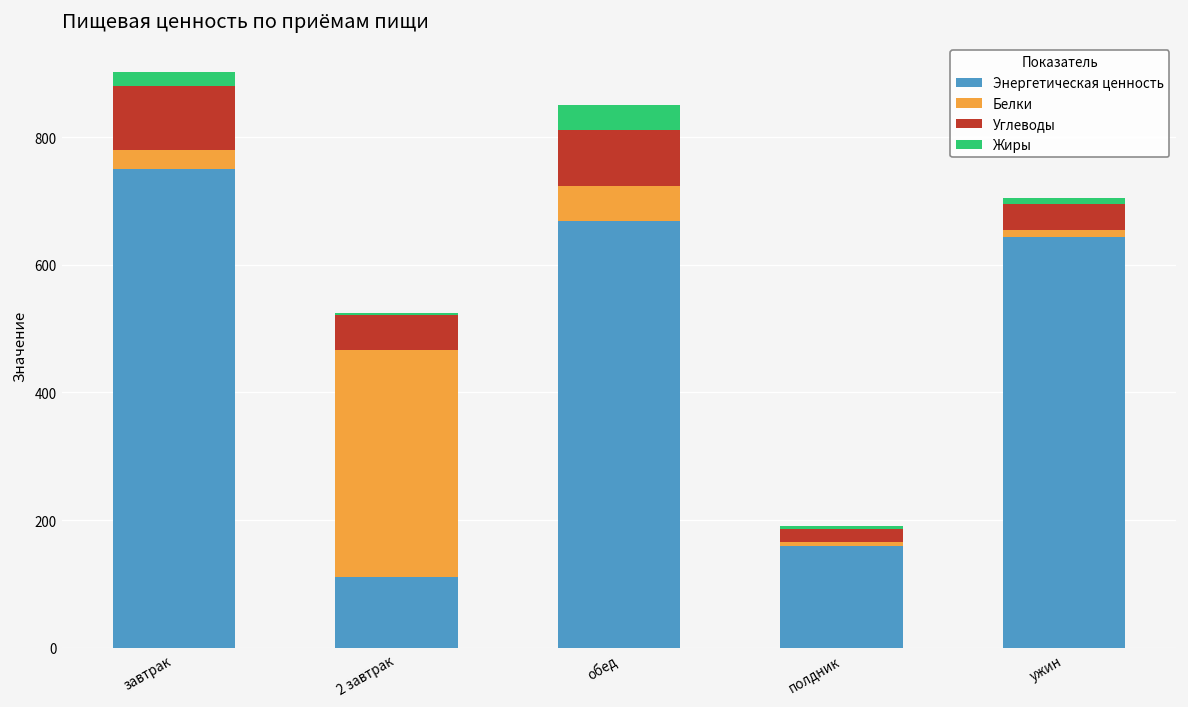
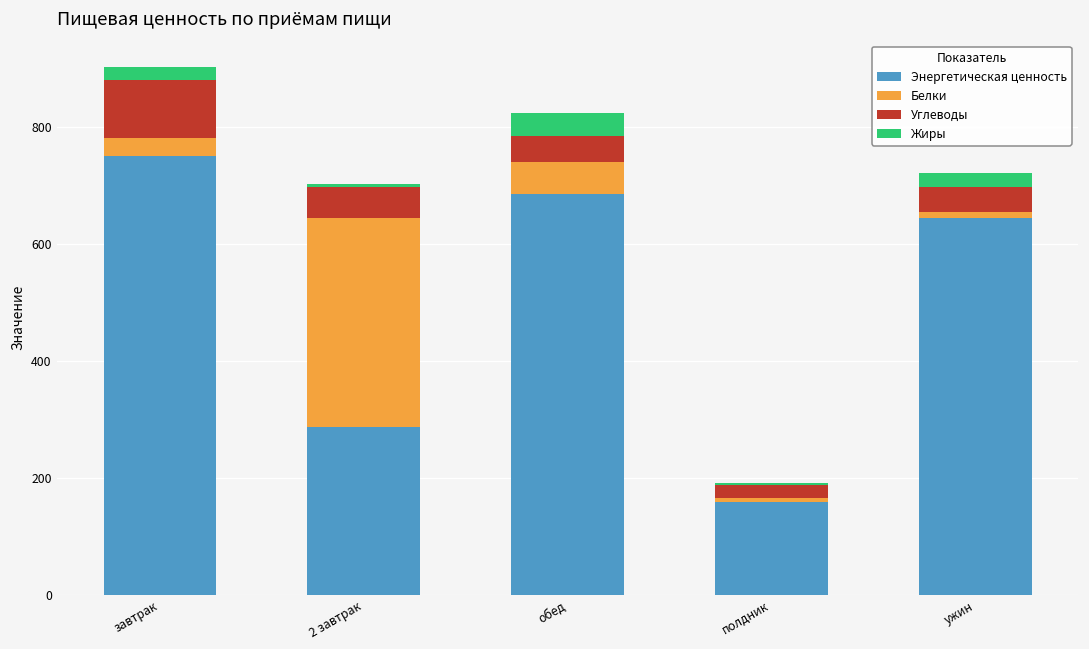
Энергетическая ценность, 2 завтрак: 110 -> 290
Энергетическая ценность, обед: 670 -> 680
Углеводы, обед: 90 -> 50
Жиры, ужин: 10 -> 20
